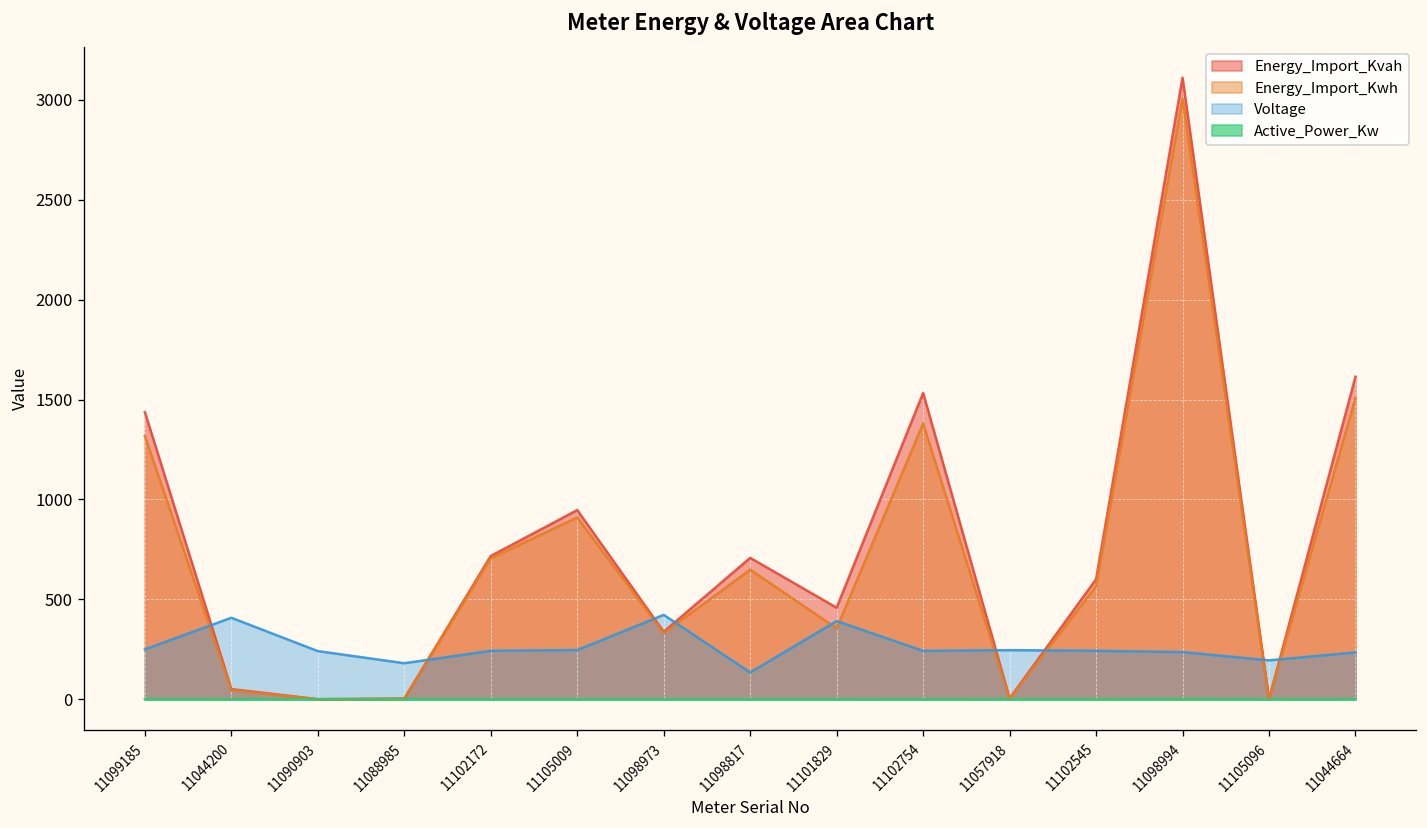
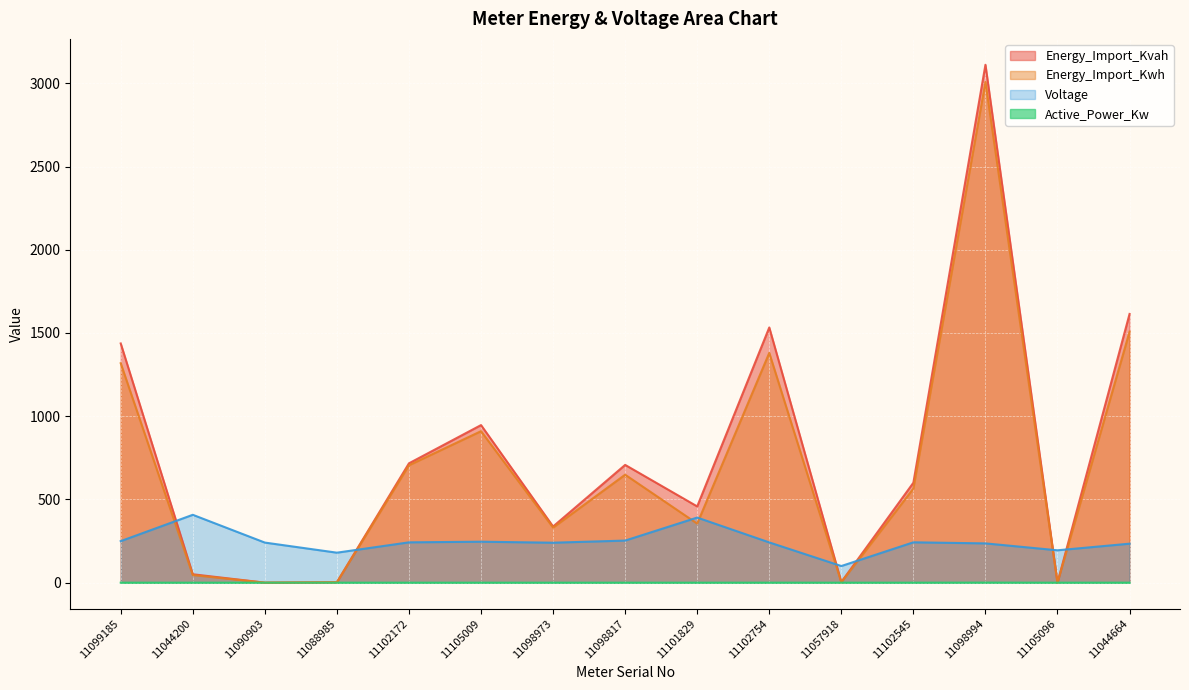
Voltage, 11098973: 420 -> 240
Voltage, 11098817: 130 -> 250
Voltage, 11057918: 250 -> 100
